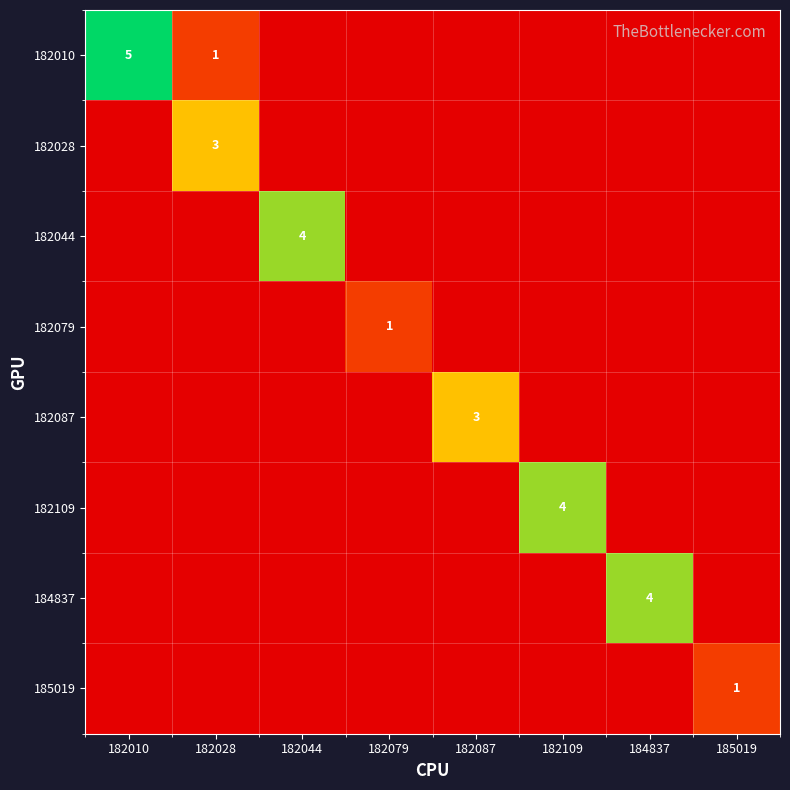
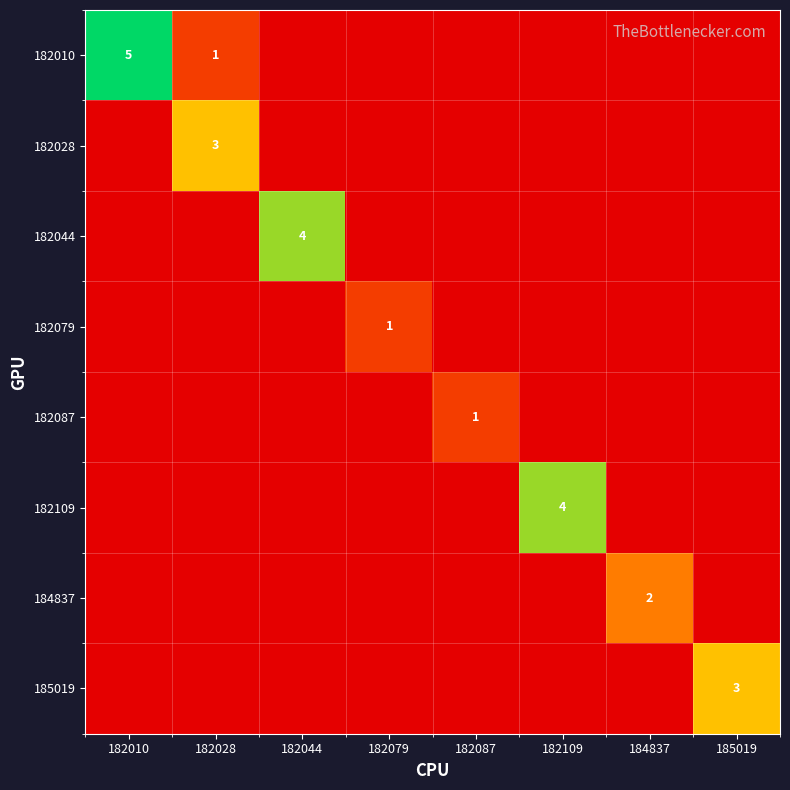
182087, 182087: 3 -> 1
184837, 184837: 4 -> 2
185019, 185019: 1 -> 3
